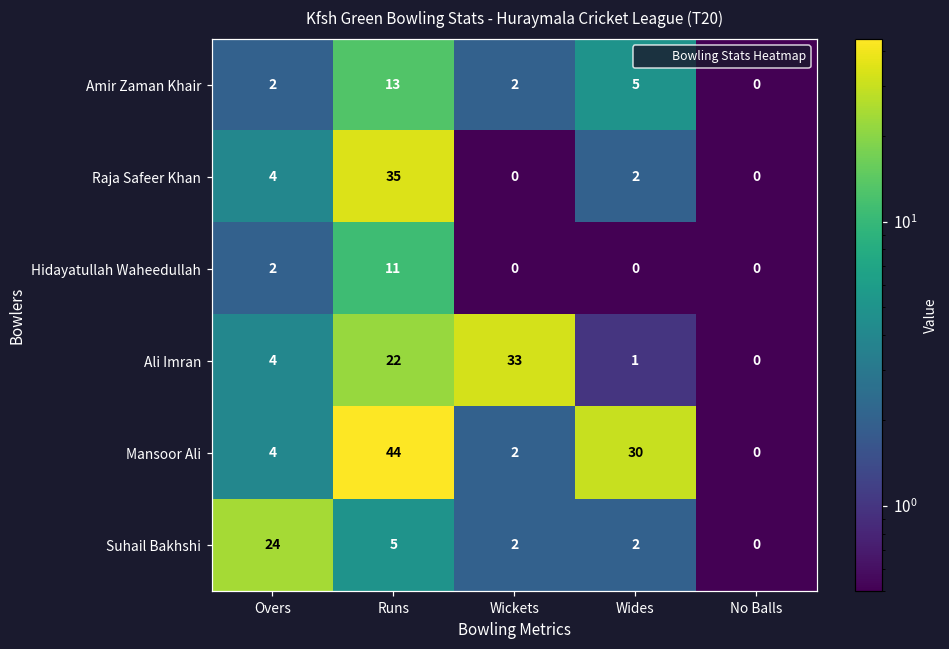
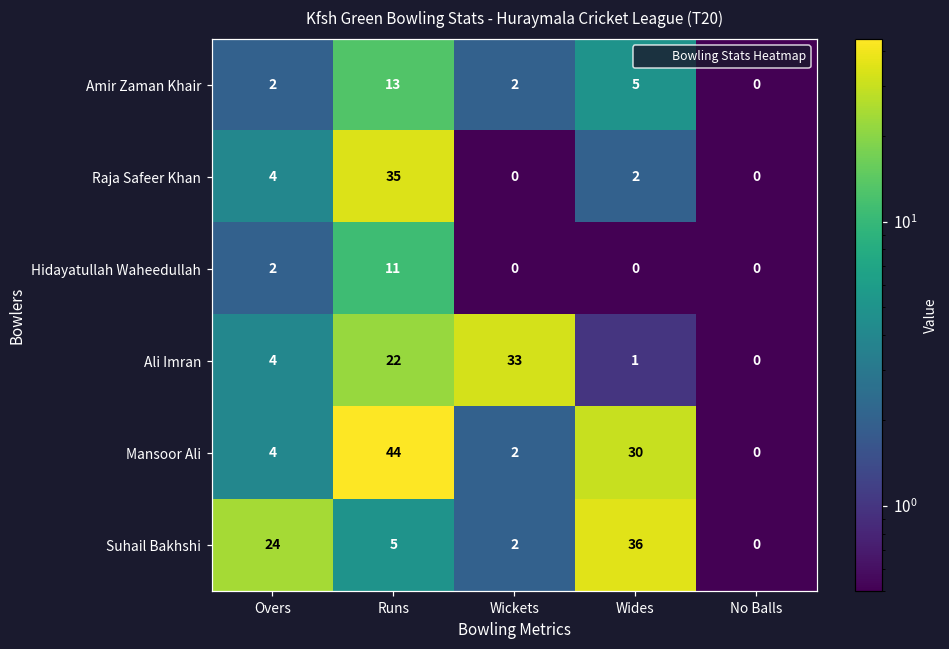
Suhail Bakhshi, Wides: 2 -> 36
